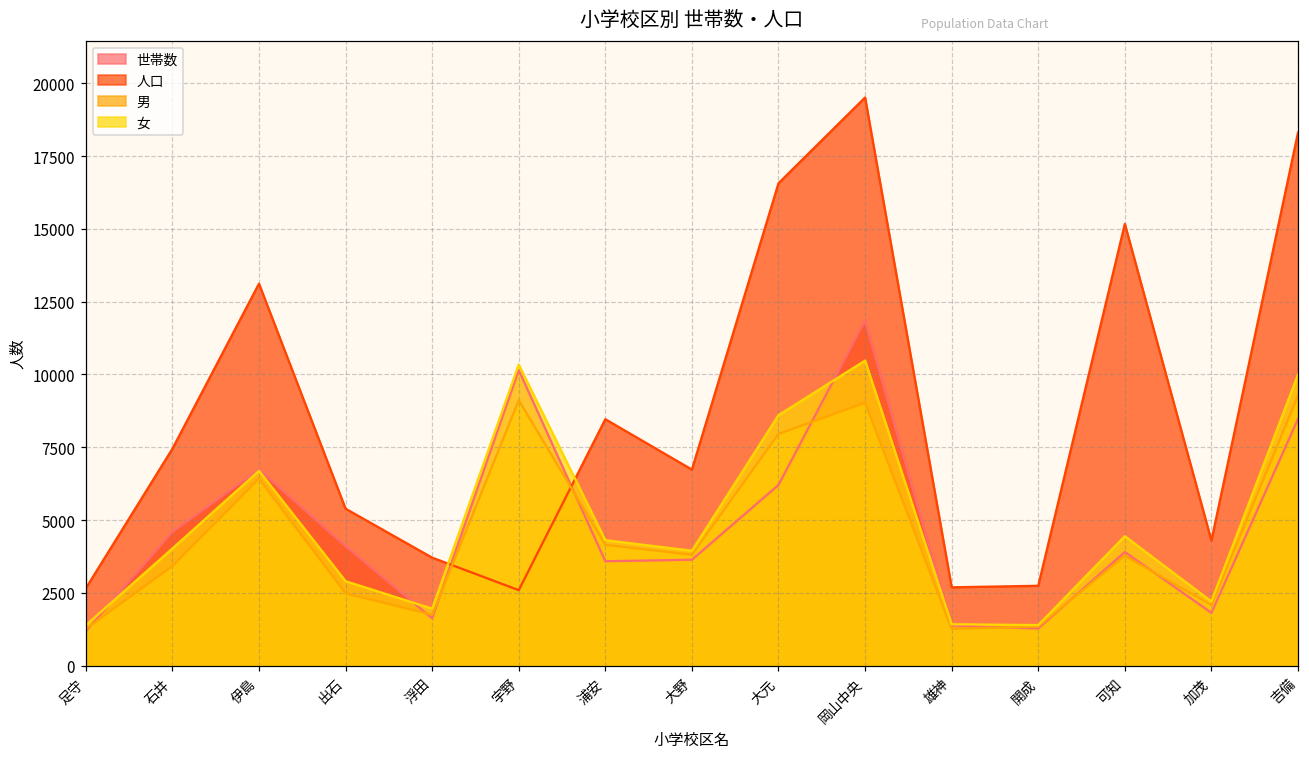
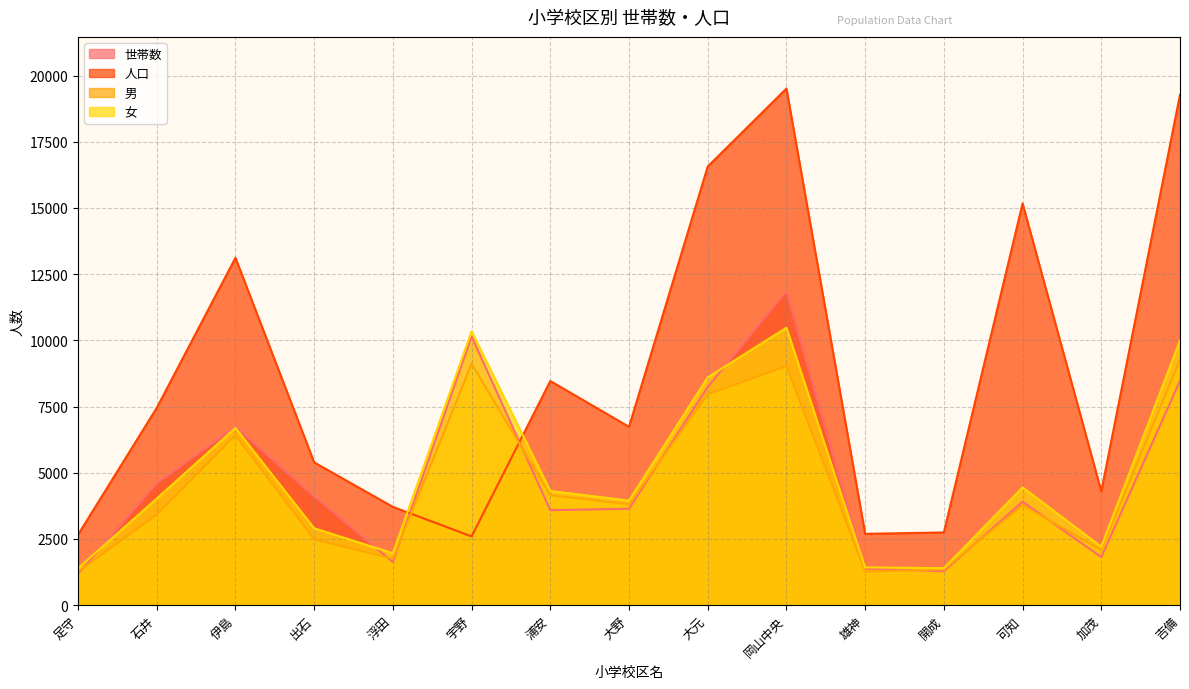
世帯数, 大元: 6200 -> 8200
人口, 吉備: 18300 -> 19300
